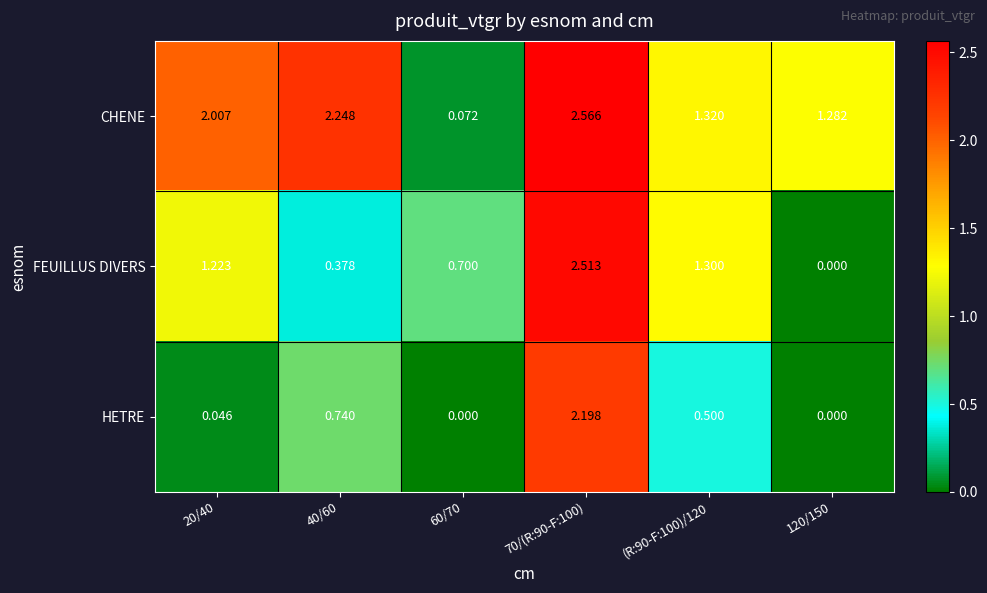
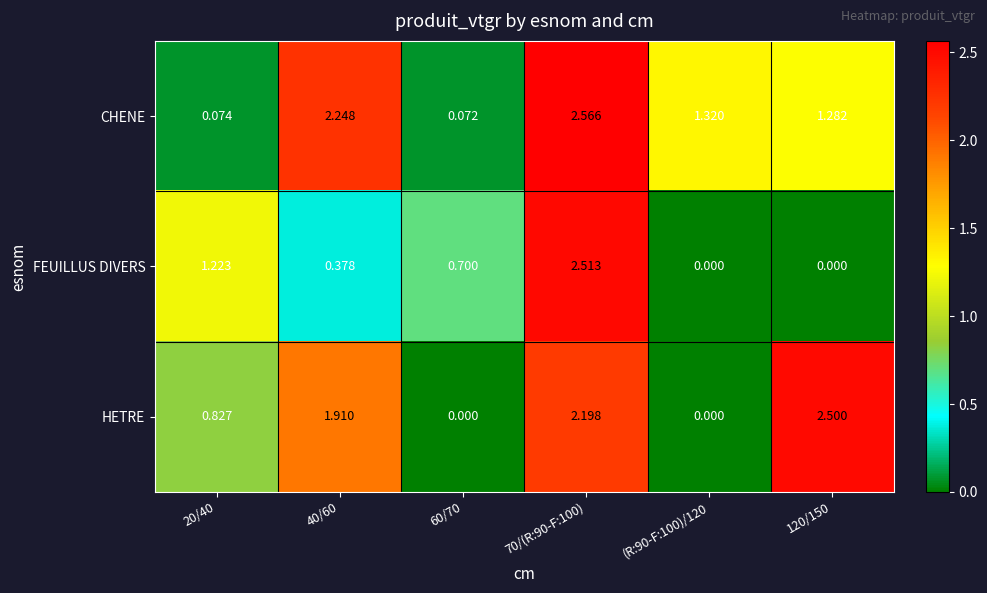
CHENE, 20/40: 2.007 -> 0.074
FEUILLUS DIVERS, (R:90-F:100)/120: 1.300 -> 0.000
HETRE, 20/40: 0.046 -> 0.827
HETRE, 40/60: 0.740 -> 1.910
HETRE, (R:90-F:100)/120: 0.500 -> 0.000
HETRE, 120/150: 0.000 -> 2.500
